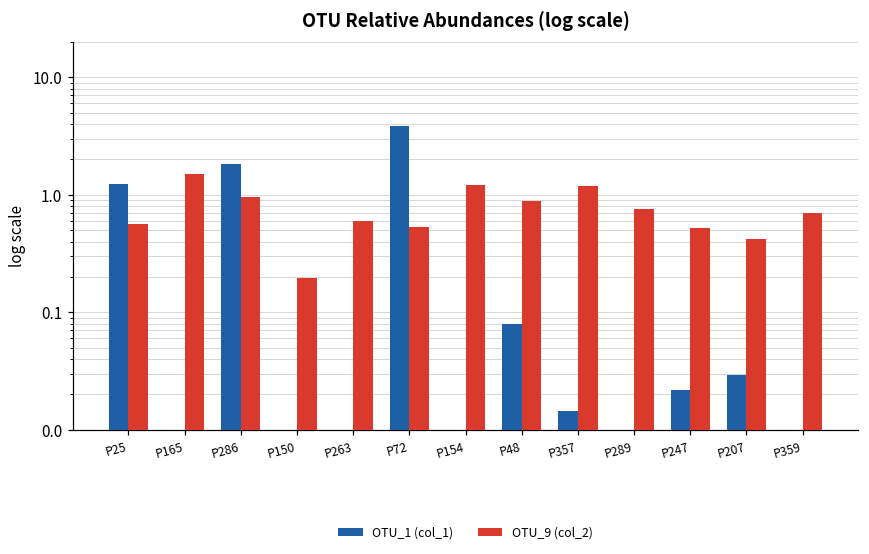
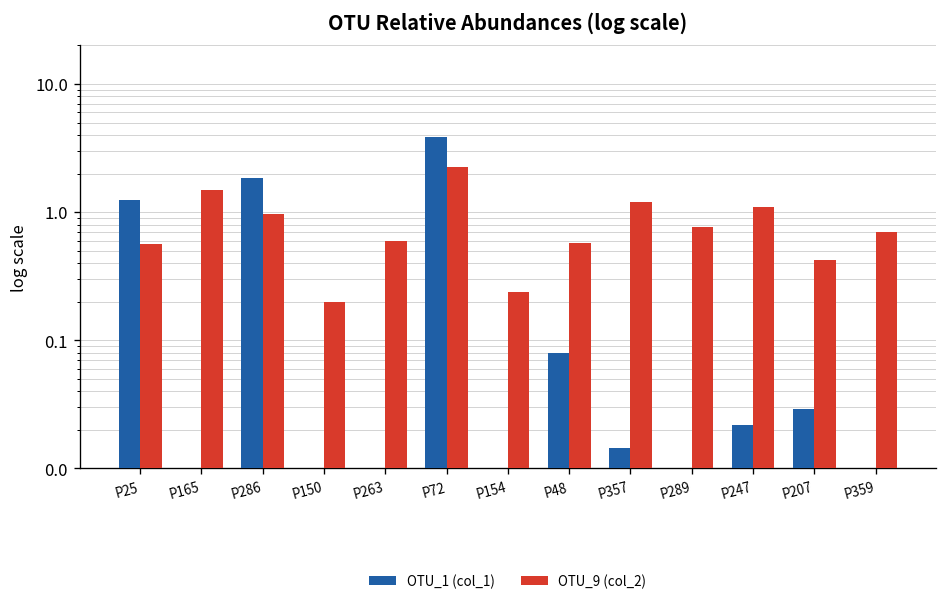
OTU_9 (col_2), P72: 0.5 -> 2.3
OTU_9 (col_2), P154: 1.2 -> 0.24
OTU_9 (col_2), P48: 0.9 -> 0.6
OTU_9 (col_2), P247: 0.5 -> 1.1
